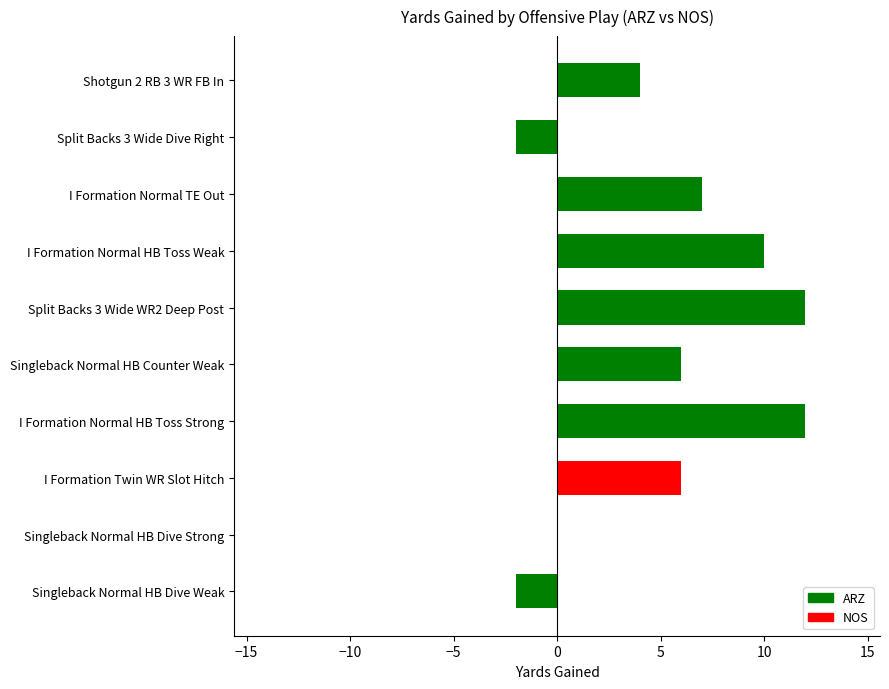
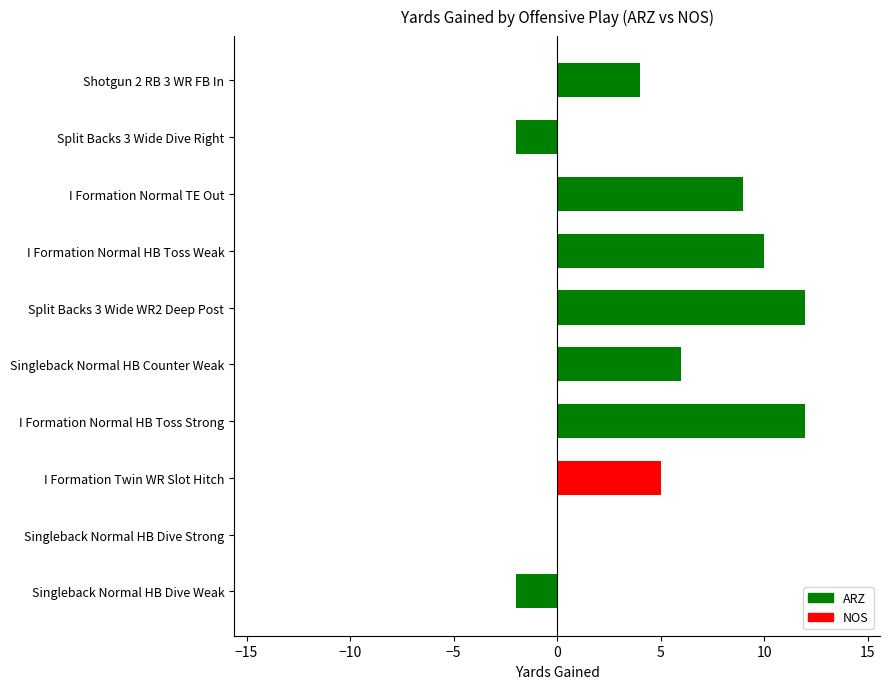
I Formation Normal TE Out: 7 -> 9
I Formation Twin WR Slot Hitch: 6 -> 5
